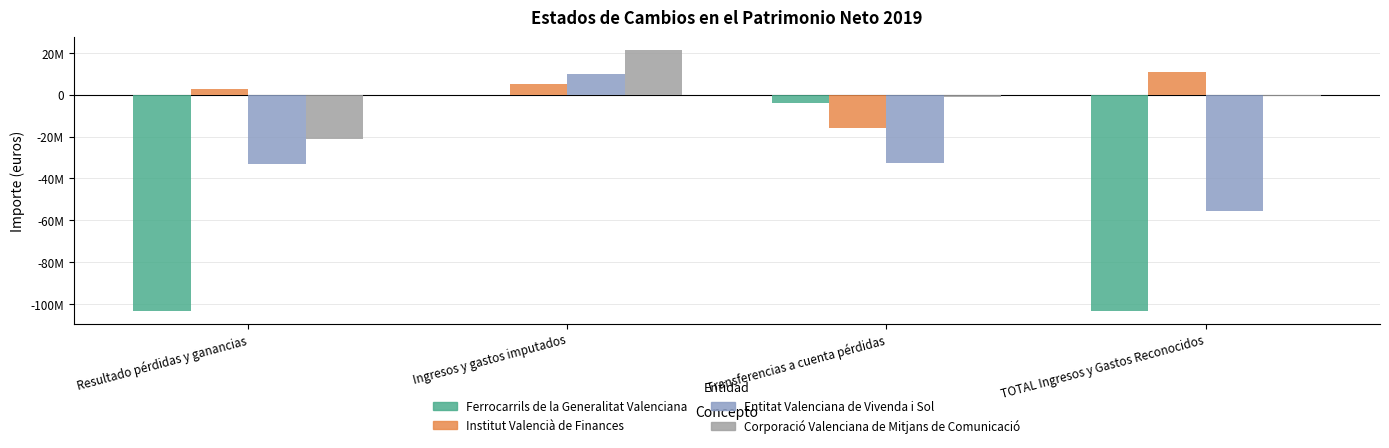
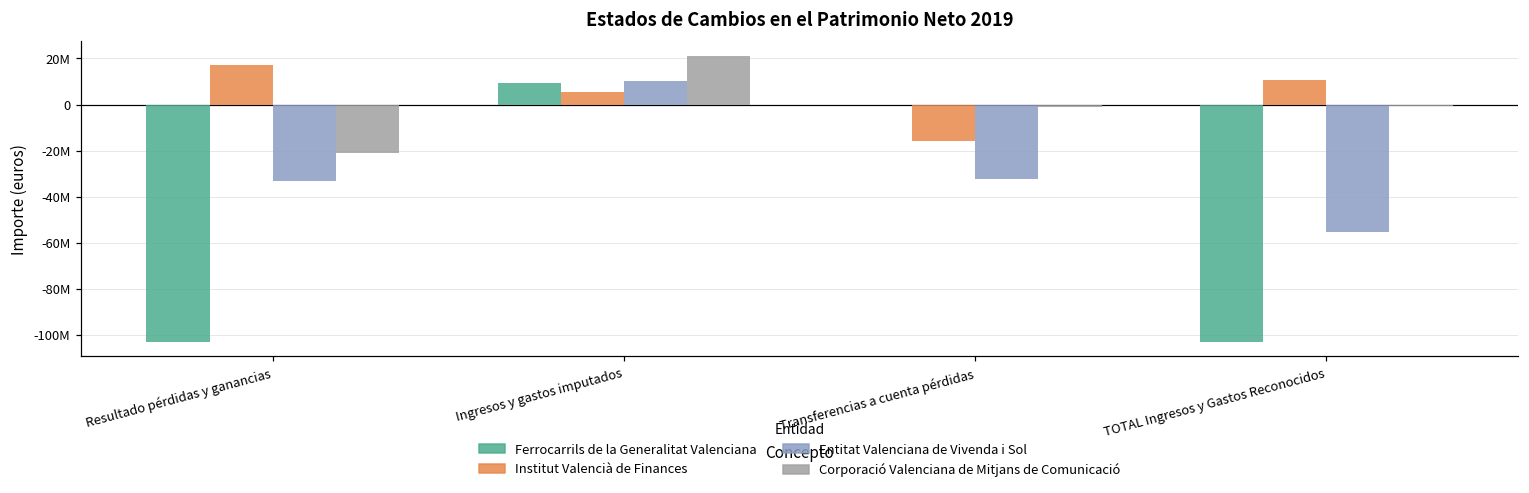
Institut Valencià de Finances, Resultado pérdidas y ganancias: 3000000 -> 17000000
Ferrocarrils de la Generalitat Valenciana, Ingresos y gastos imputados: 0 -> 9000000
Ferrocarrils de la Generalitat Valenciana, Transferencias a cuenta pérdidas: -4000000 -> 0
